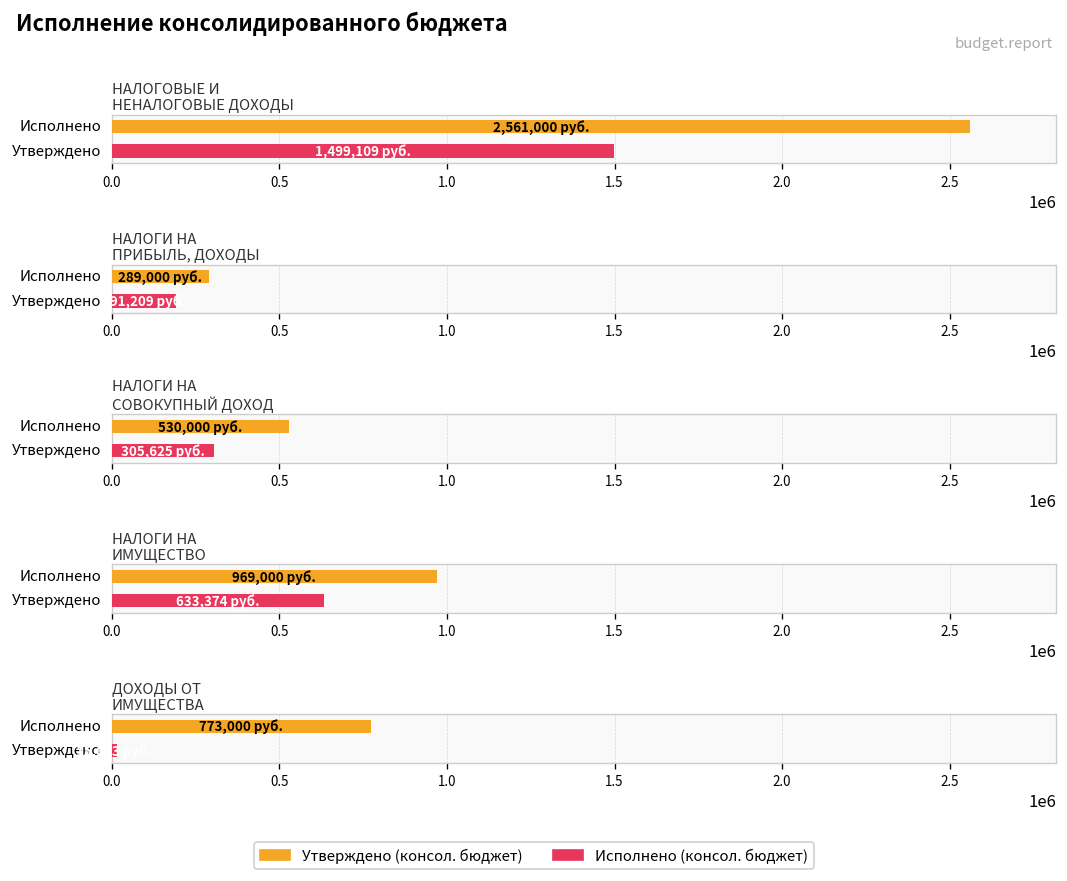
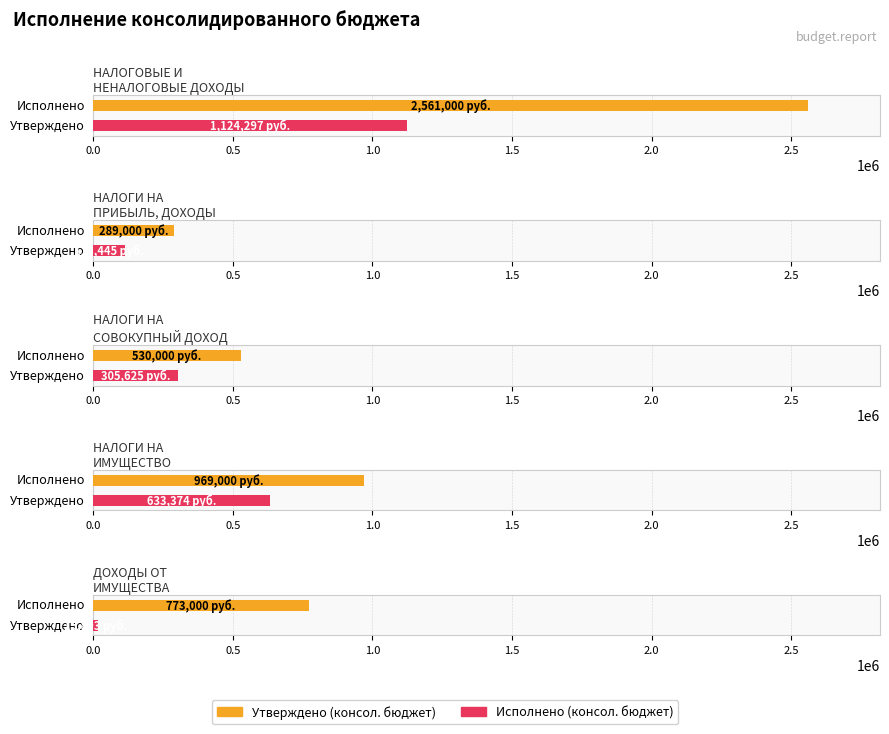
НАЛОГОВЫЕ И НЕНАЛОГОВЫЕ ДОХОДЫ, Утверждено: 1,499,109 -> 1,124,297
НАЛОГИ НА ПРИБЫЛЬ, ДОХОДЫ, Утверждено: 190000 -> 110000
